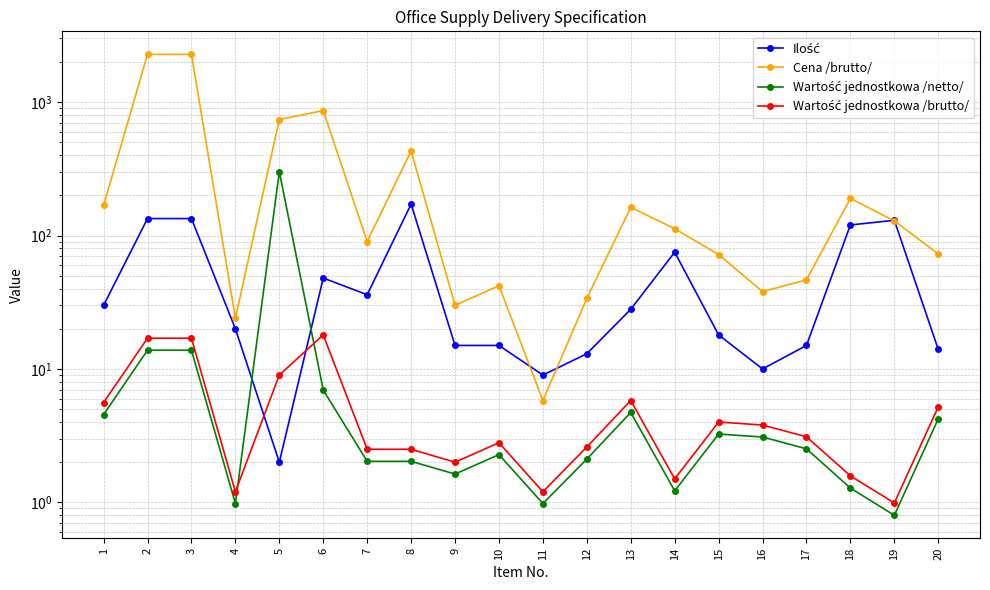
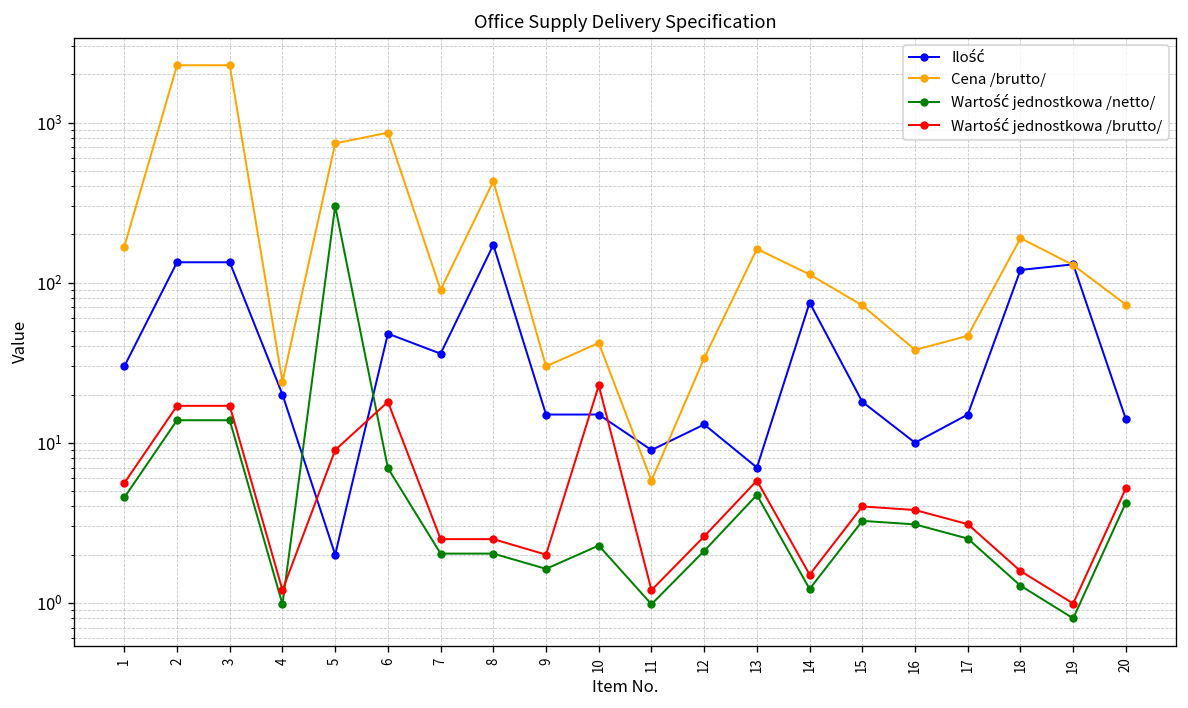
Wartość jednostkowa /brutto/, 10: 2.8 -> 23
Ilość, 13: 28 -> 7
